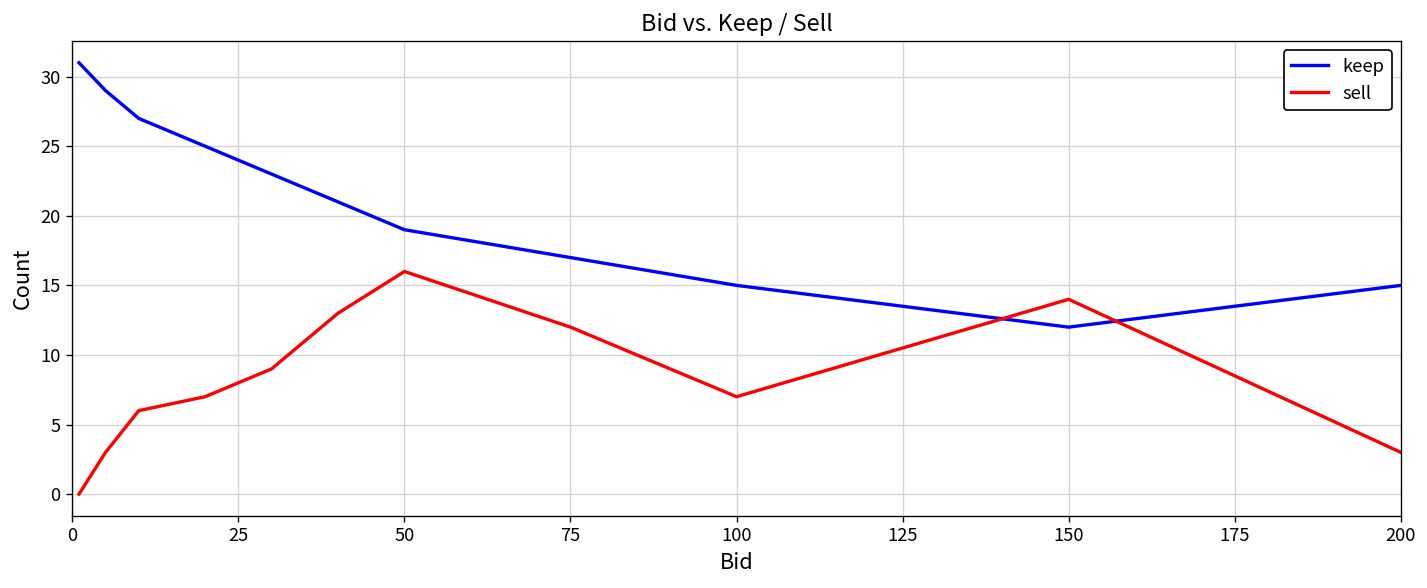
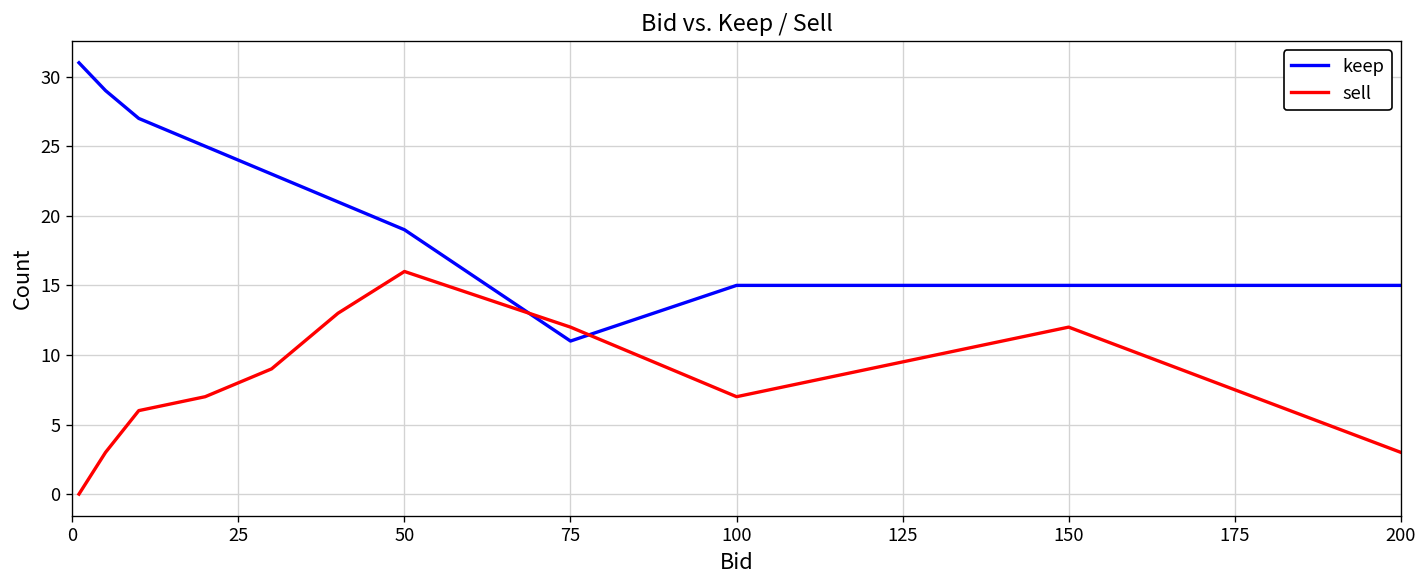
keep, 75: 17 -> 11
keep, 150: 12 -> 15
sell, 150: 14 -> 12
